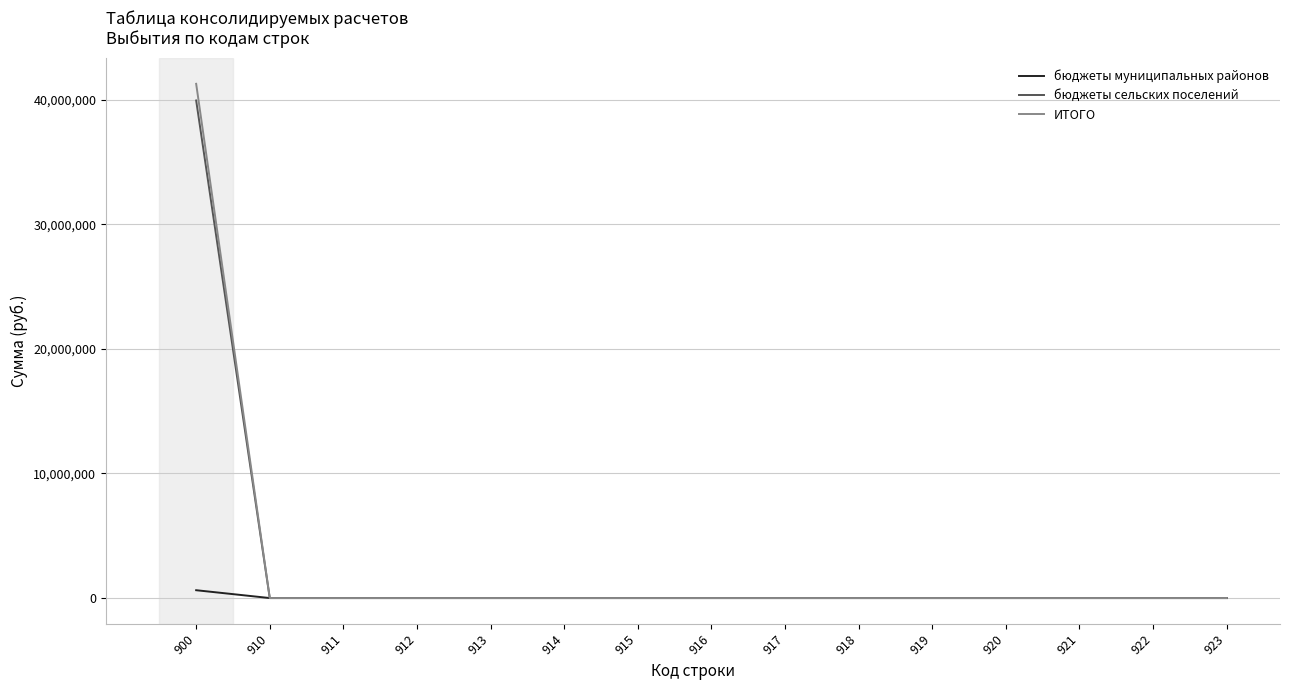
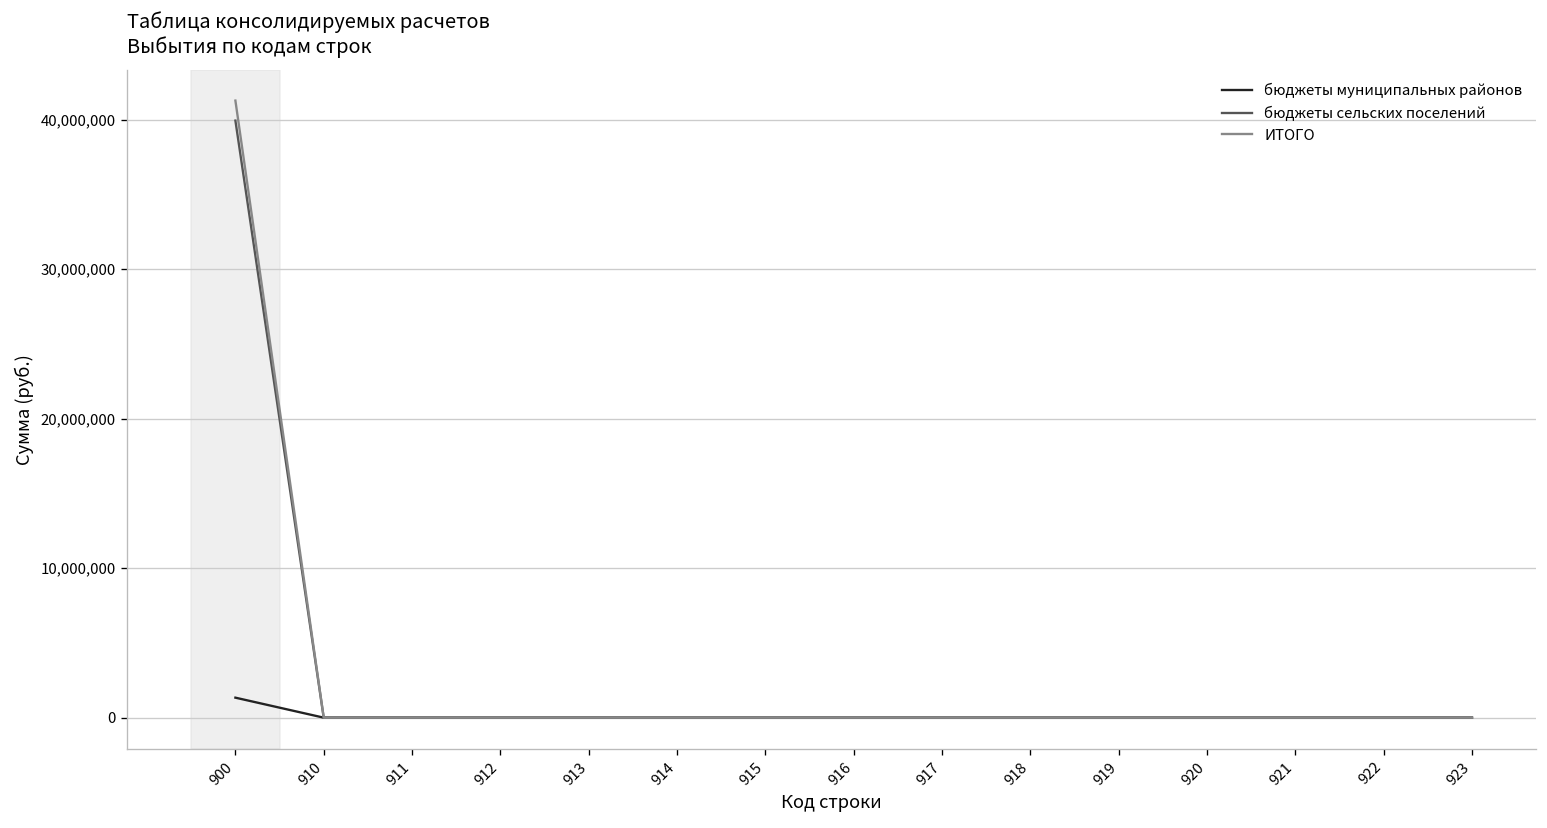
бюджеты муниципальных районов, 900: 600,000 -> 1,300,000
